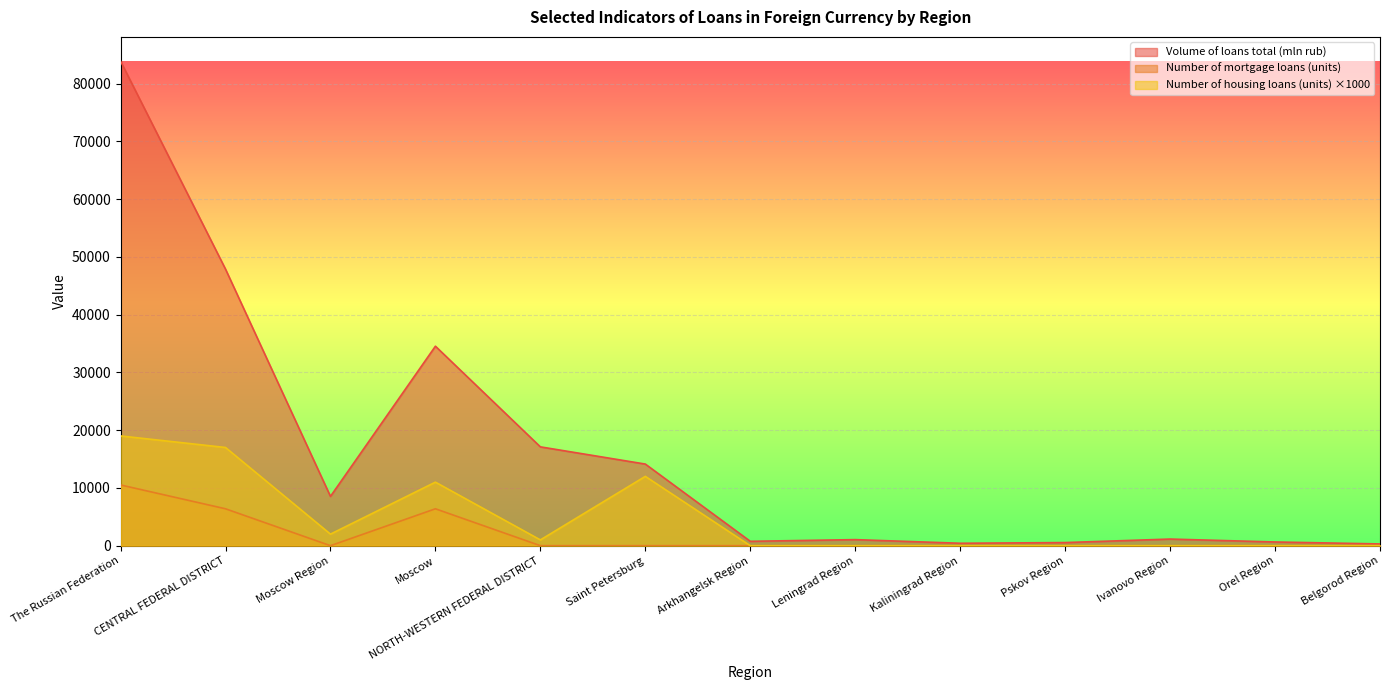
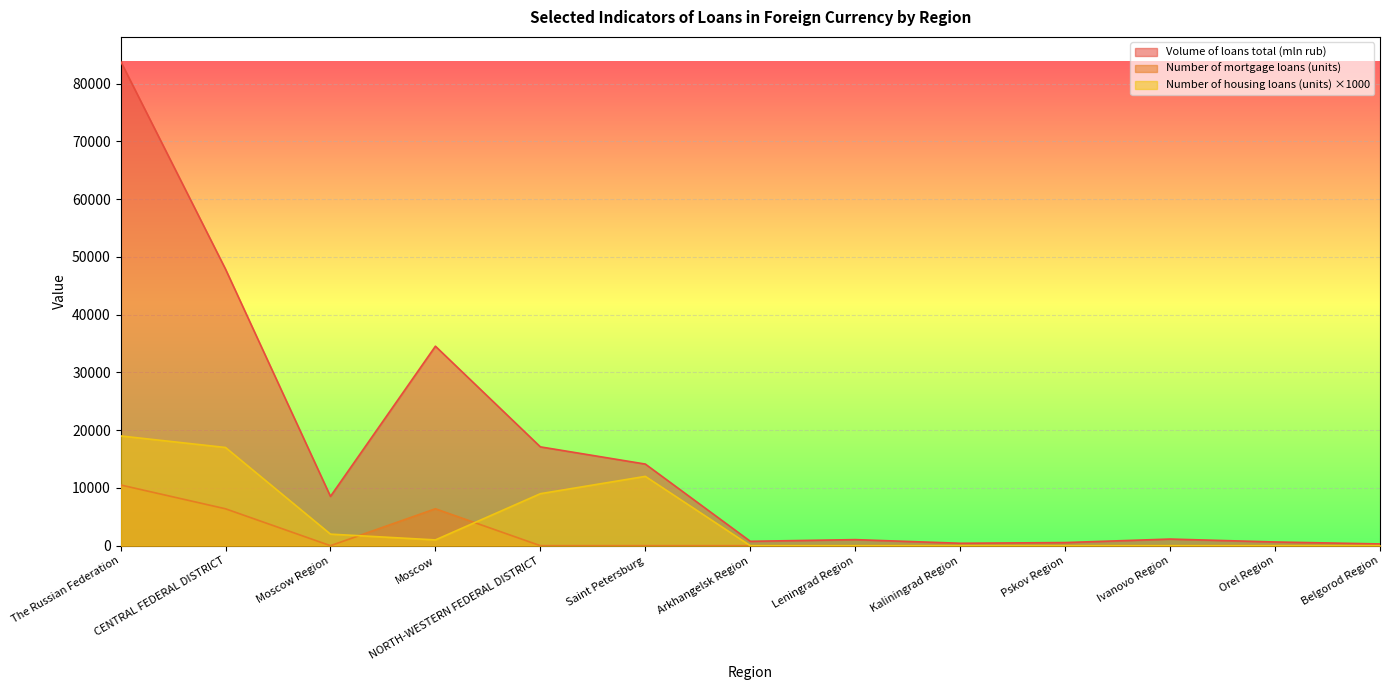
Number of housing loans (units) ×1000, Moscow: 11000 -> 1000
Number of housing loans (units) ×1000, NORTH-WESTERN FEDERAL DISTRICT: 1000 -> 9000
